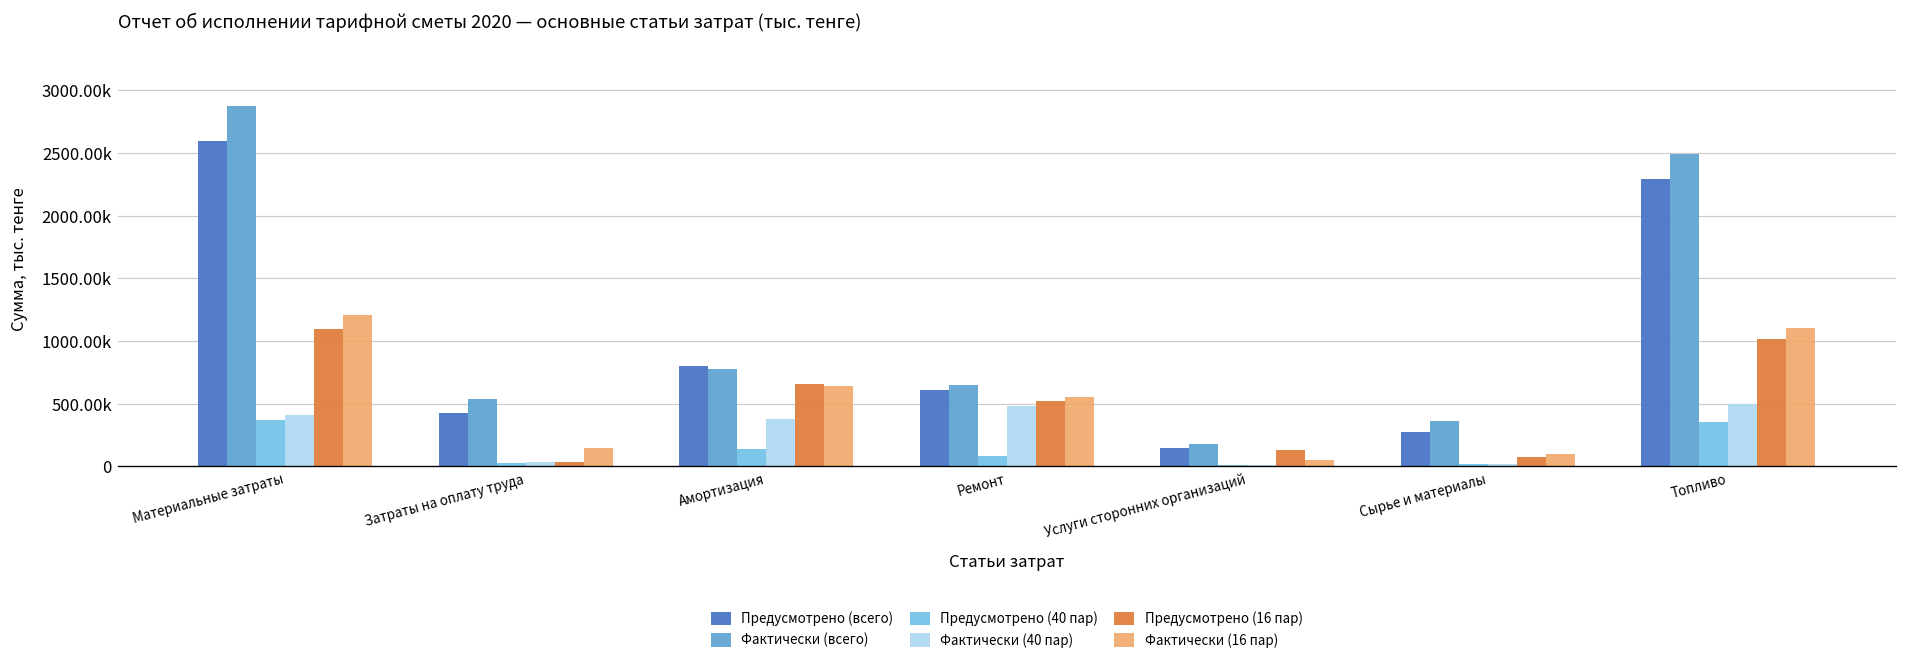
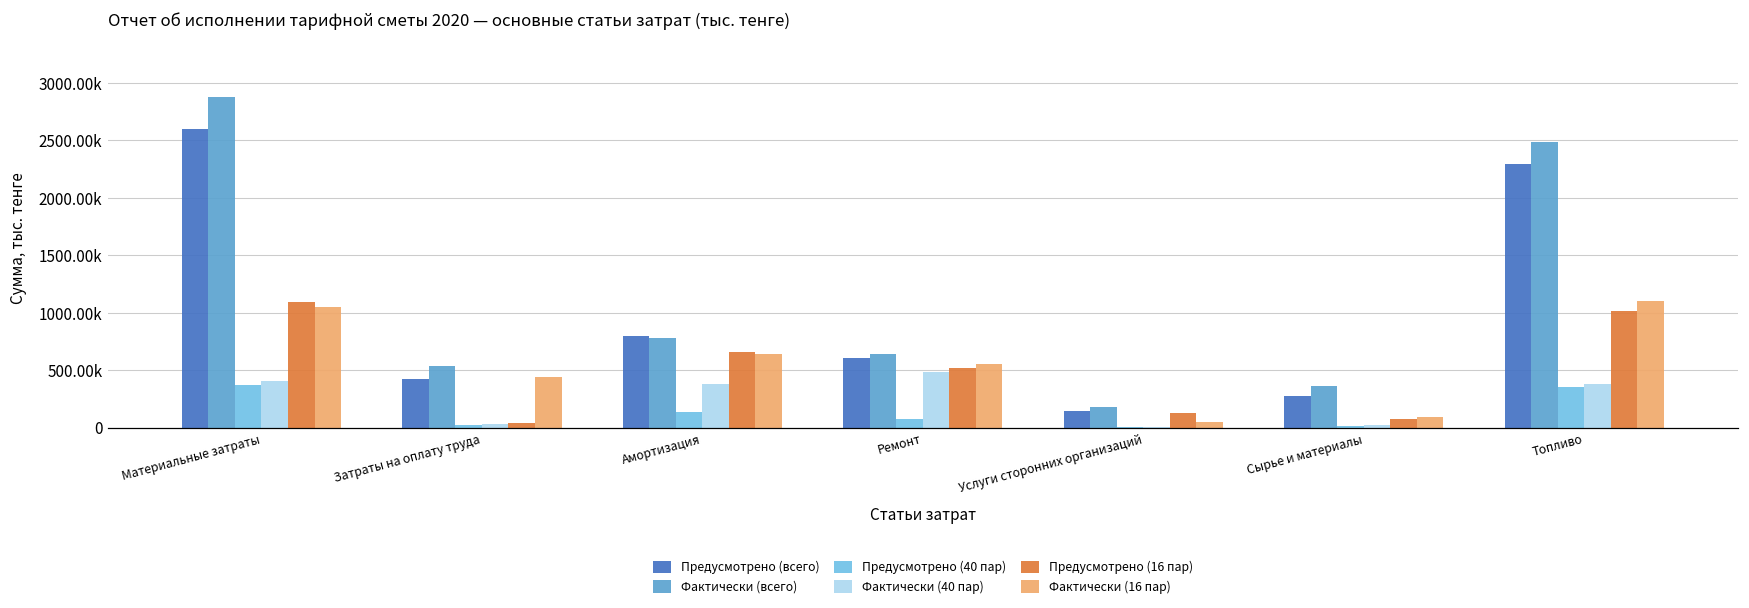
Фактически (16 пар), Материальные затраты: 1210000 -> 1050000
Фактически (16 пар), Затраты на оплату труда: 140000 -> 440000
Фактически (40 пар), Топливо: 490000 -> 380000
